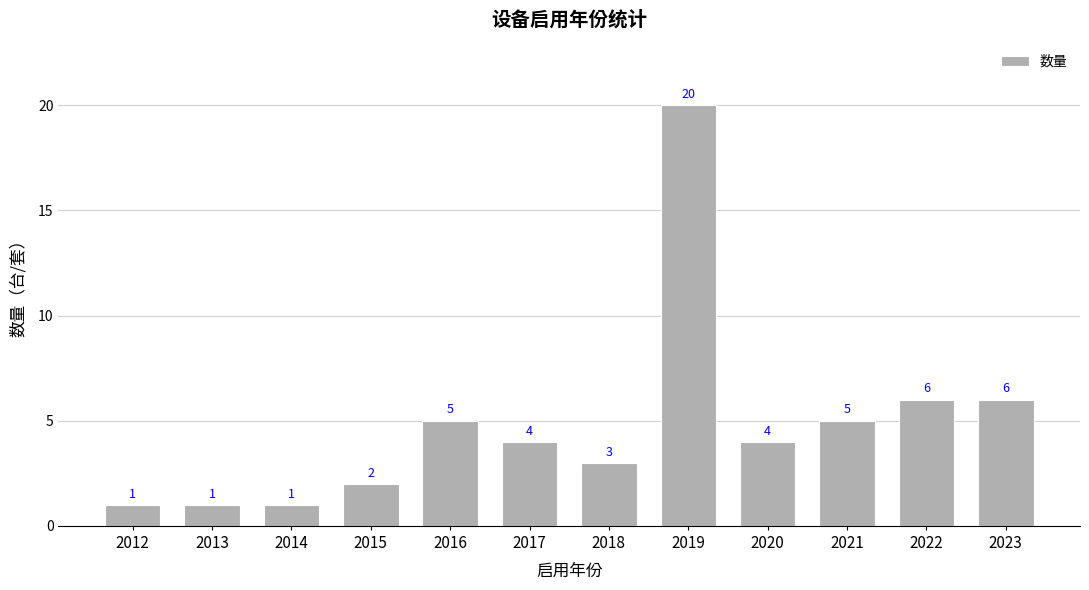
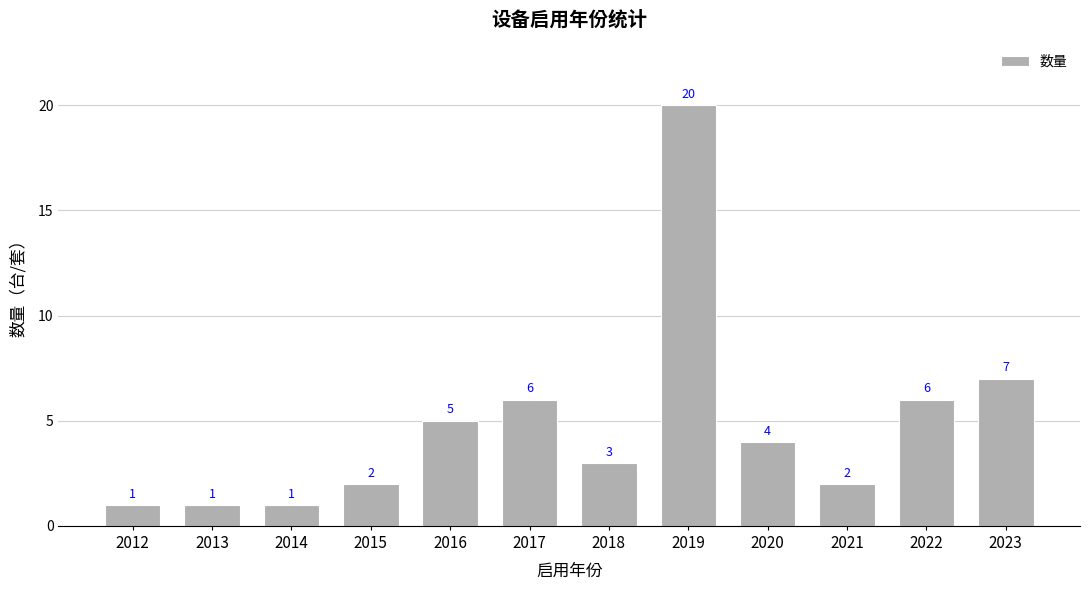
2017: 4 -> 6
2021: 5 -> 2
2023: 6 -> 7
